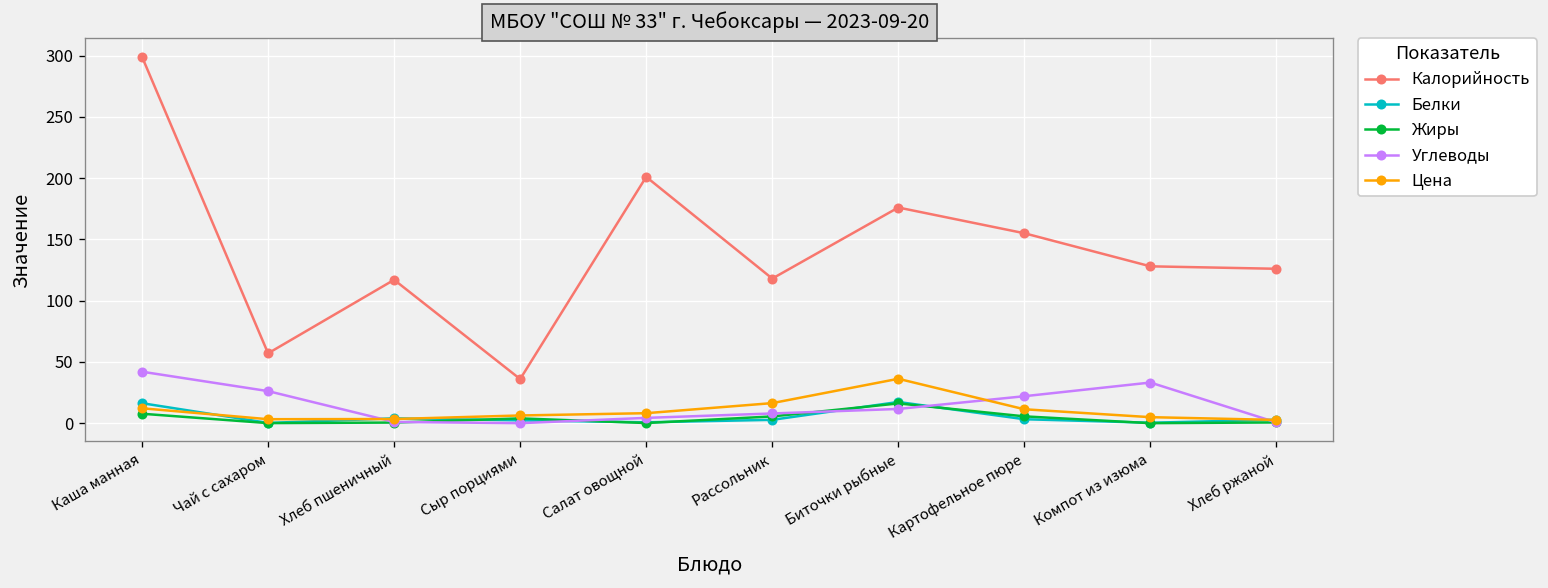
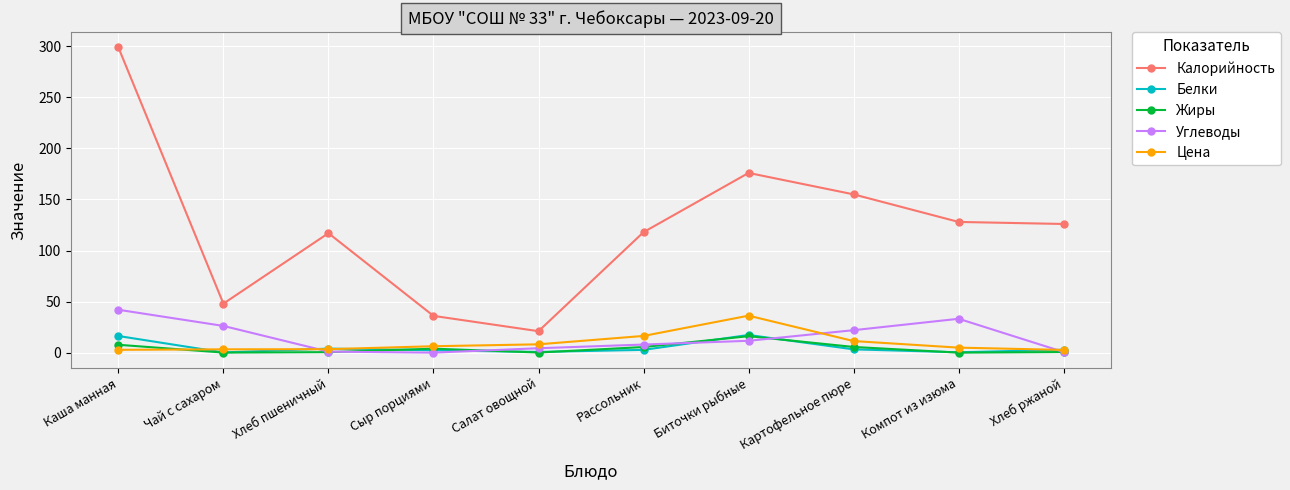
Цена, Каша манная: 12 -> 3
Калорийность, Чай с сахаром: 57 -> 48
Калорийность, Салат овощной: 201 -> 21
